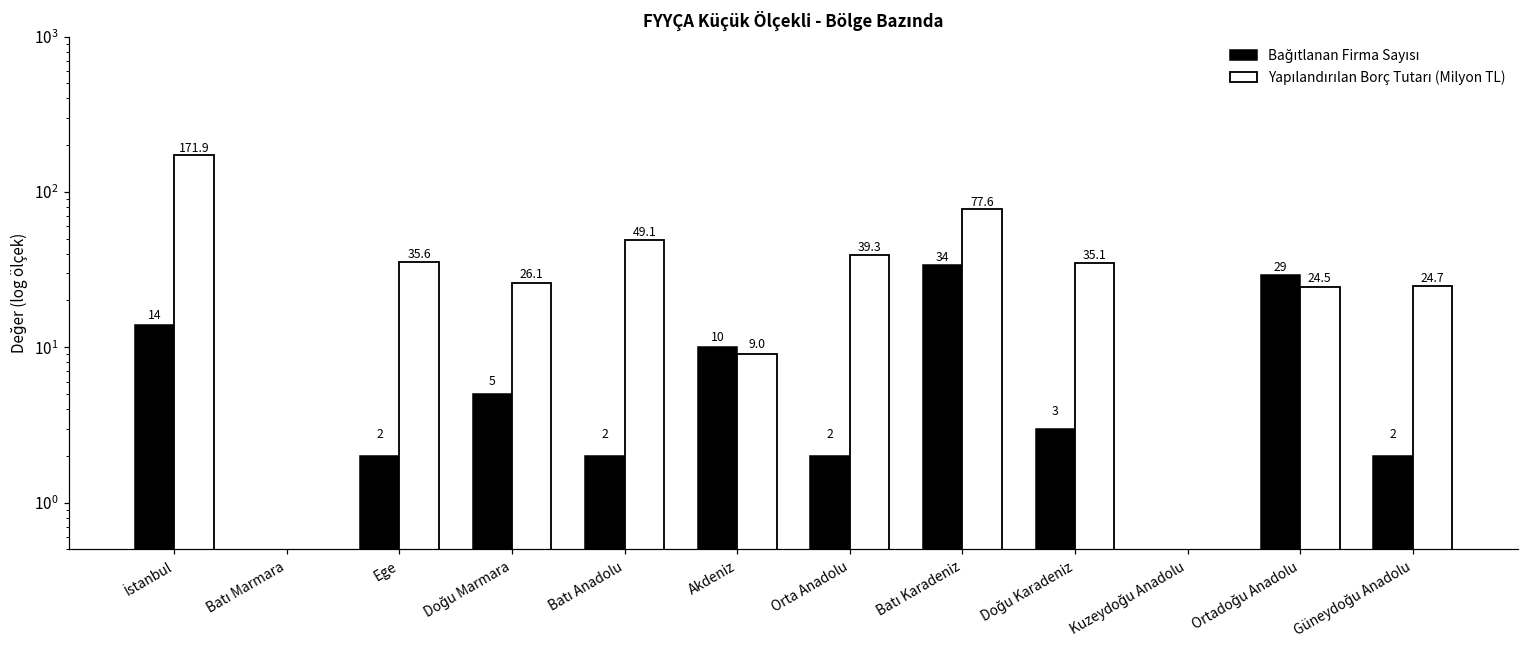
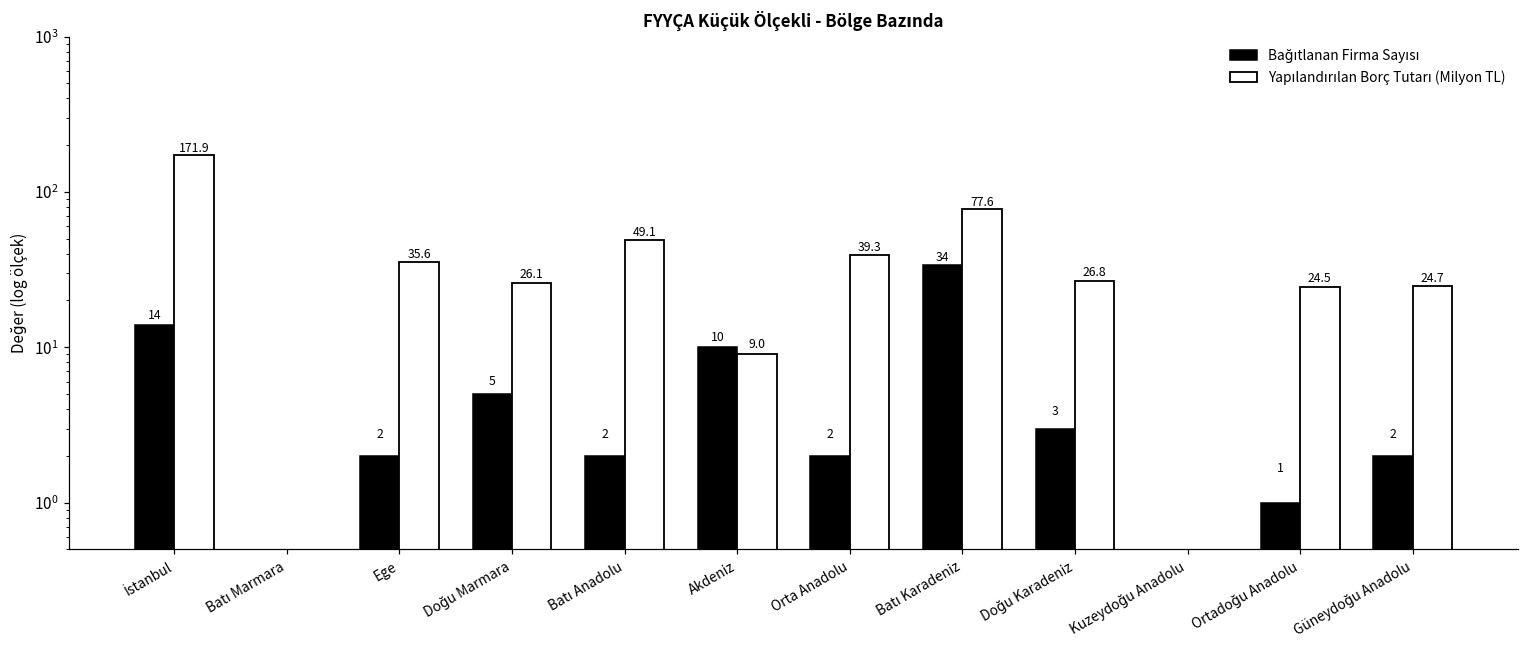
Yapılandırılan Borç Tutarı (Milyon TL), Doğu Karadeniz: 35.1 -> 26.8
Bağıtlanan Firma Sayısı, Ortadoğu Anadolu: 29 -> 1
